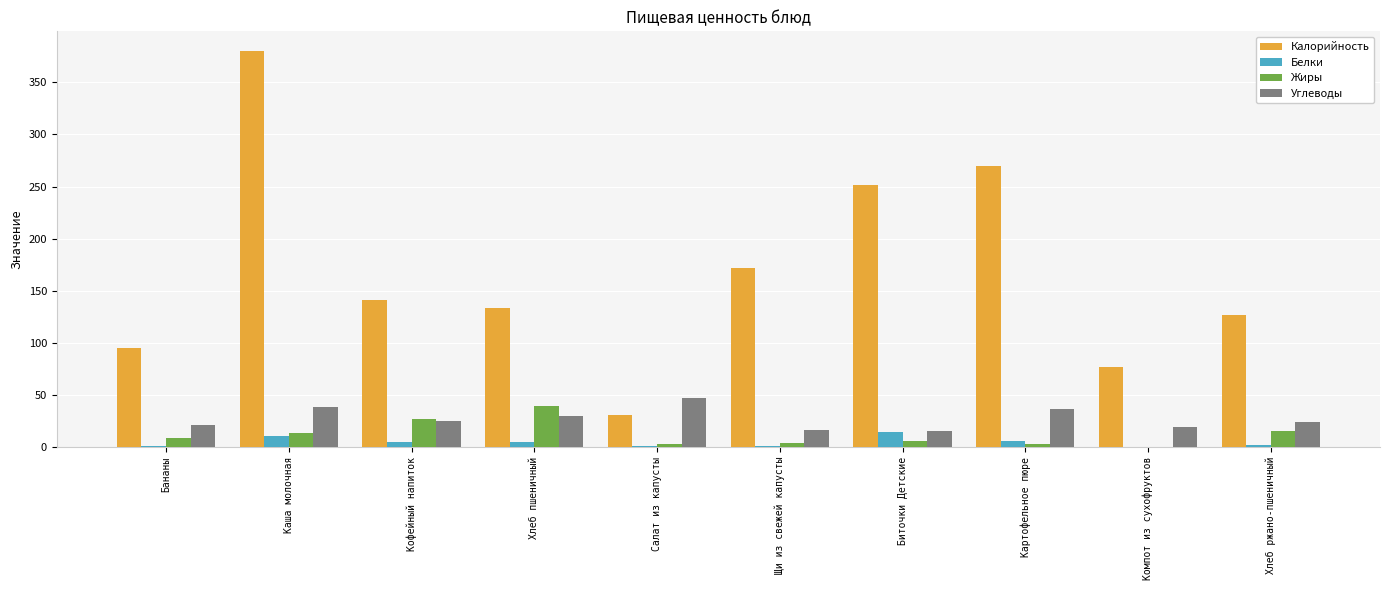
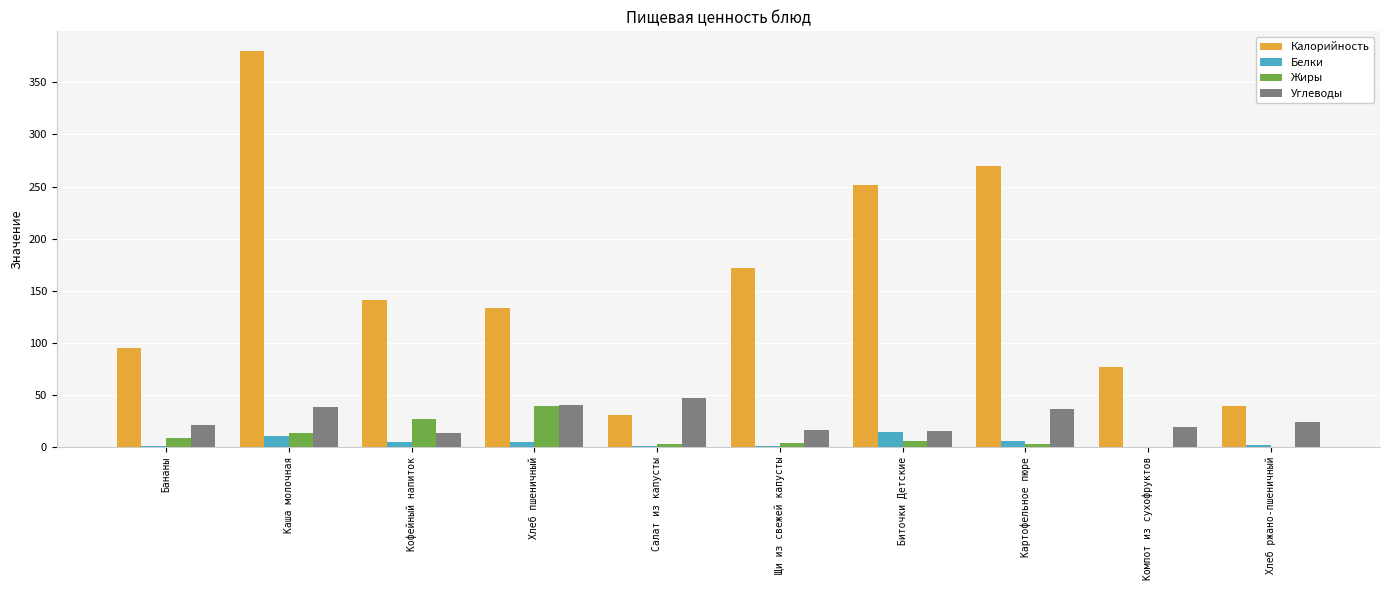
Углеводы, Кофейный напиток: 25 -> 13
Углеводы, Хлеб пшеничный: 30 -> 40
Калорийность, Хлеб ржано-пшеничный: 127 -> 39
Жиры, Хлеб ржано-пшеничный: 15 -> 0
